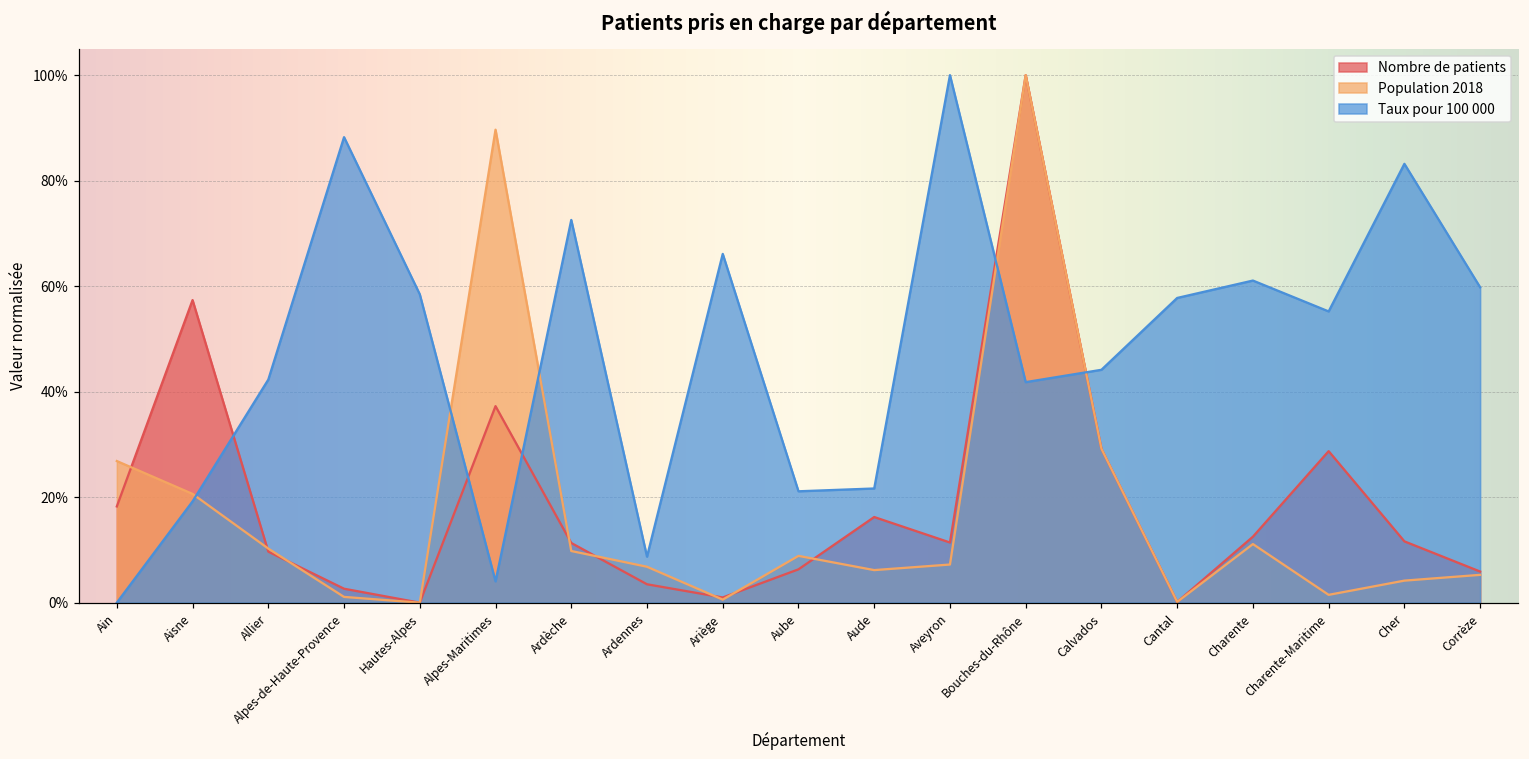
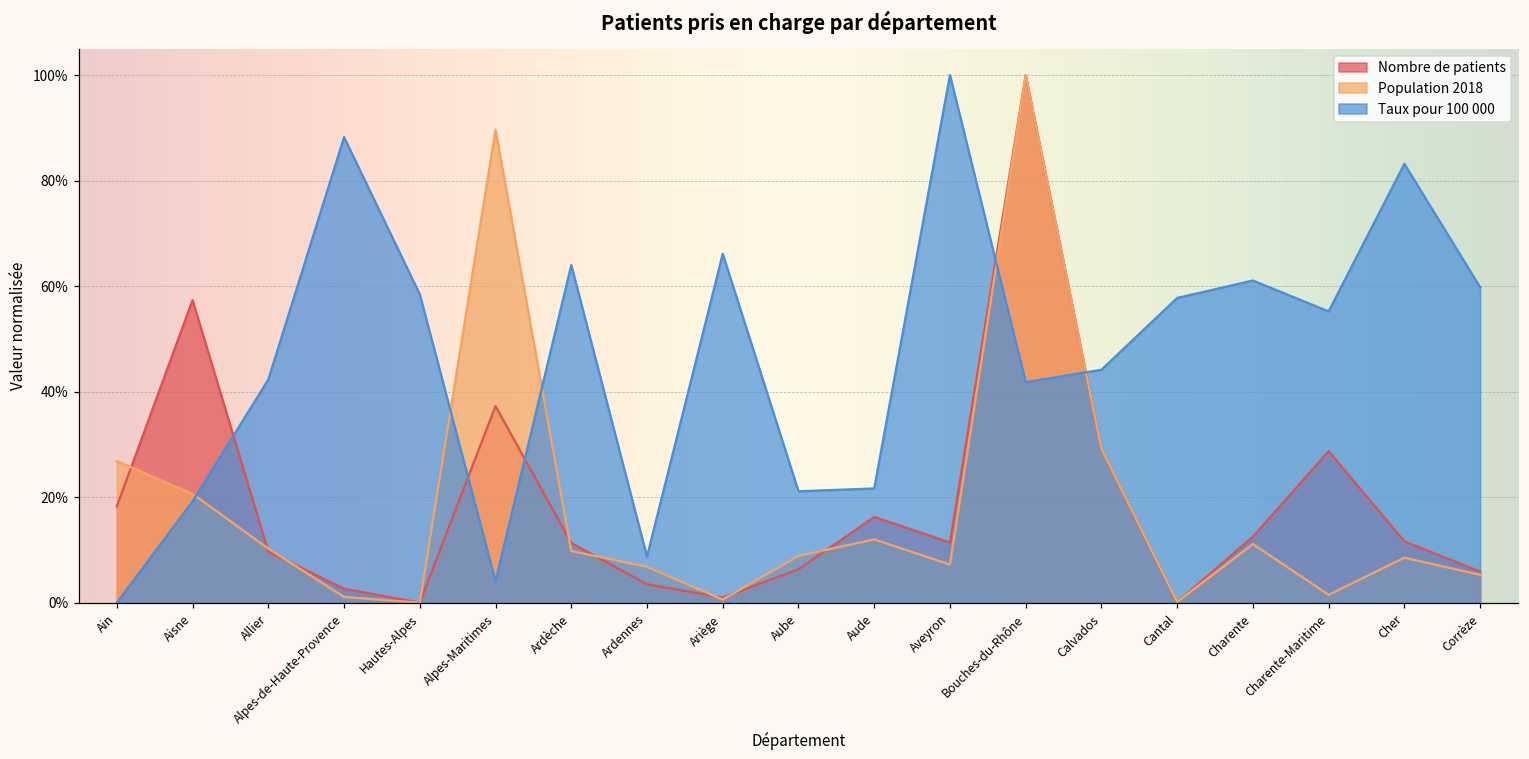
Taux pour 100 000, Ardèche: 73% -> 64%
Population 2018, Aude: 6% -> 12%
Population 2018, Cher: 4% -> 9%
